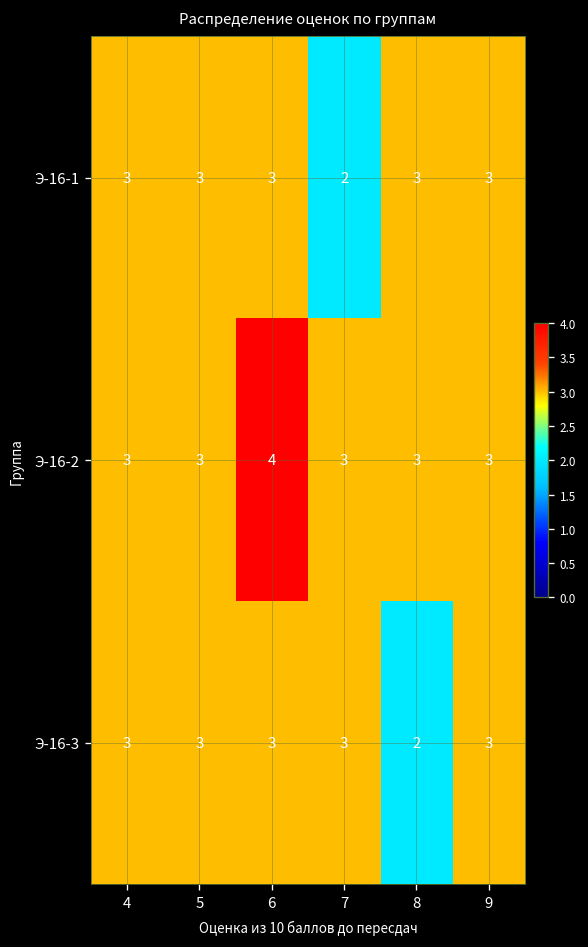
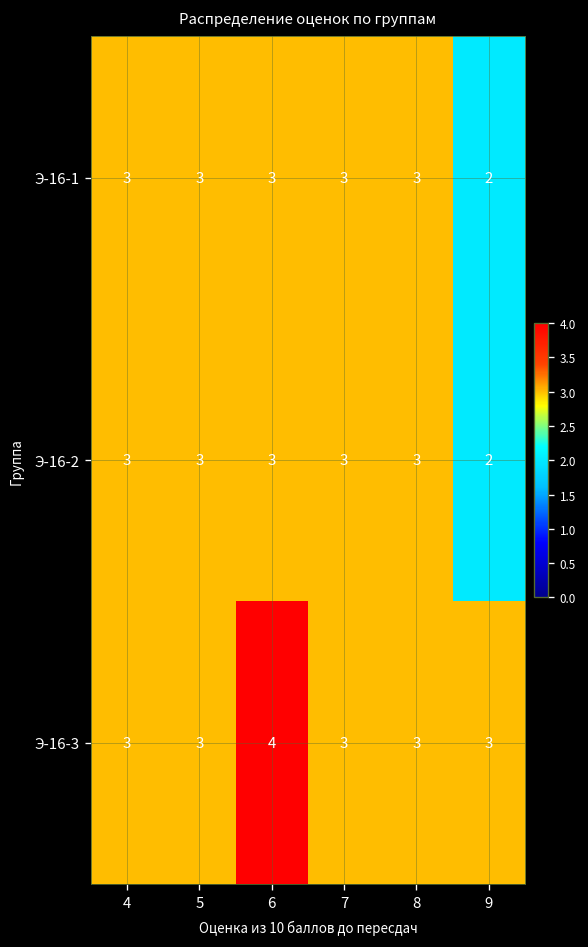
Э-16-1, 7: 2 -> 3
Э-16-1, 9: 3 -> 2
Э-16-2, 6: 4 -> 3
Э-16-2, 9: 3 -> 2
Э-16-3, 6: 3 -> 4
Э-16-3, 8: 2 -> 3
